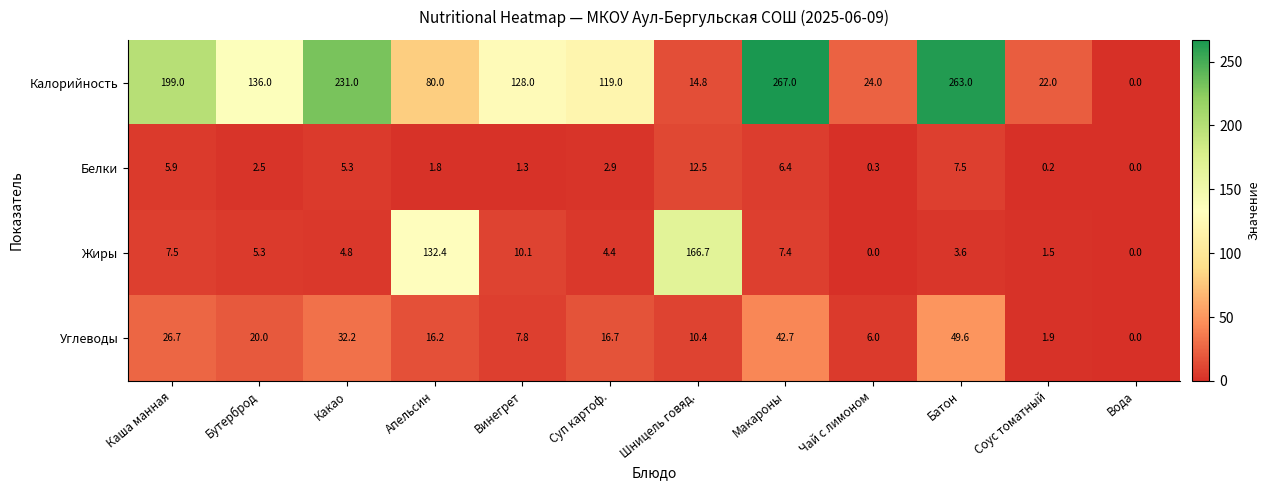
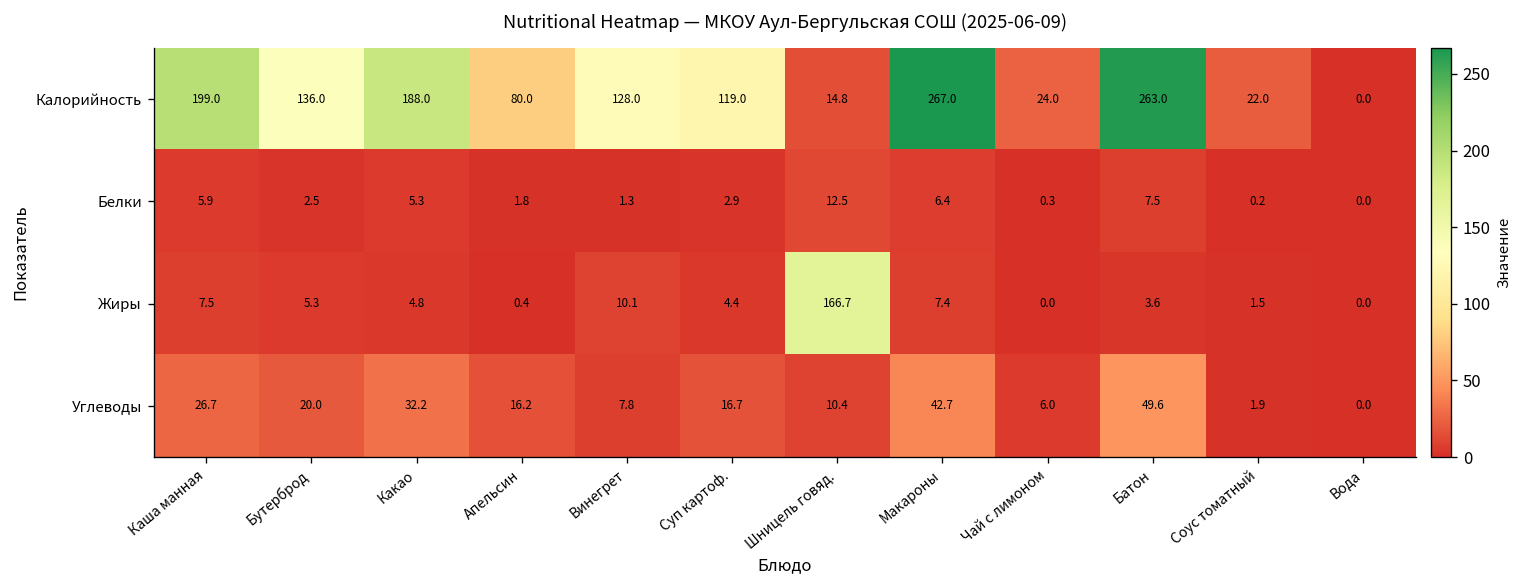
Калорийность, Какао: 231.0 -> 188.0
Жиры, Апельсин: 132.4 -> 0.4
